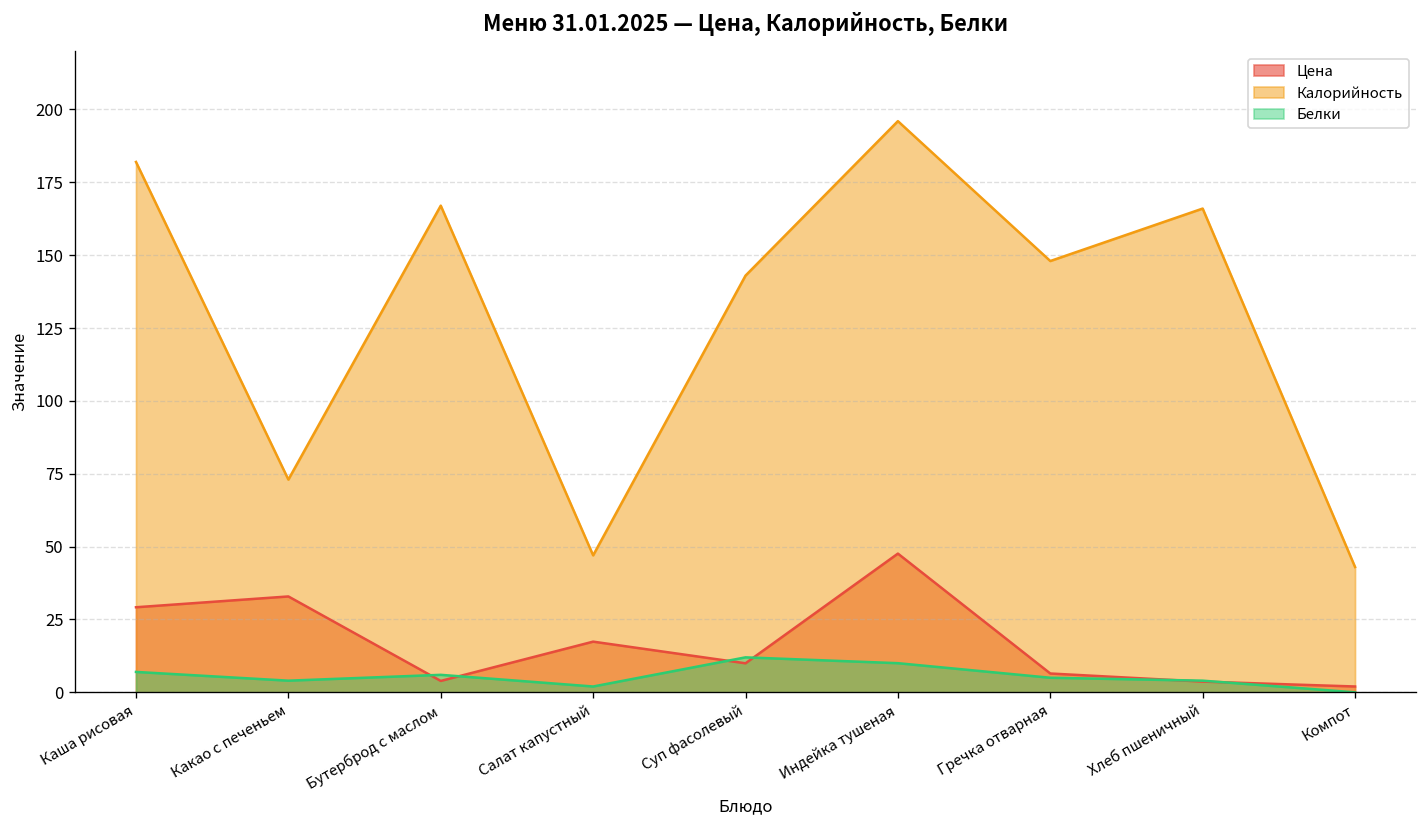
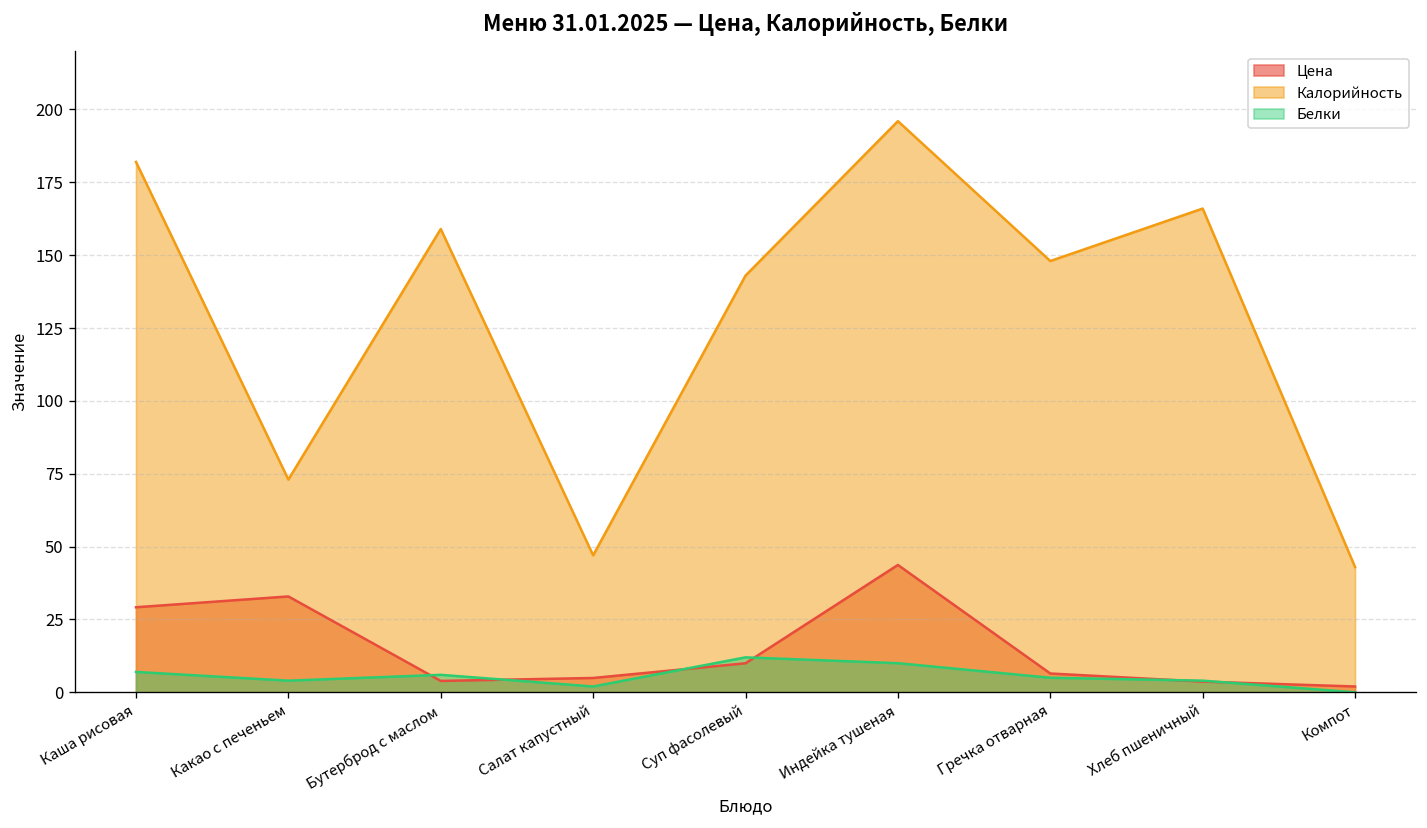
Калорийность, Бутерброд с маслом: 167 -> 159
Цена, Салат капустный: 17 -> 5
Цена, Индейка тушеная: 48 -> 44
